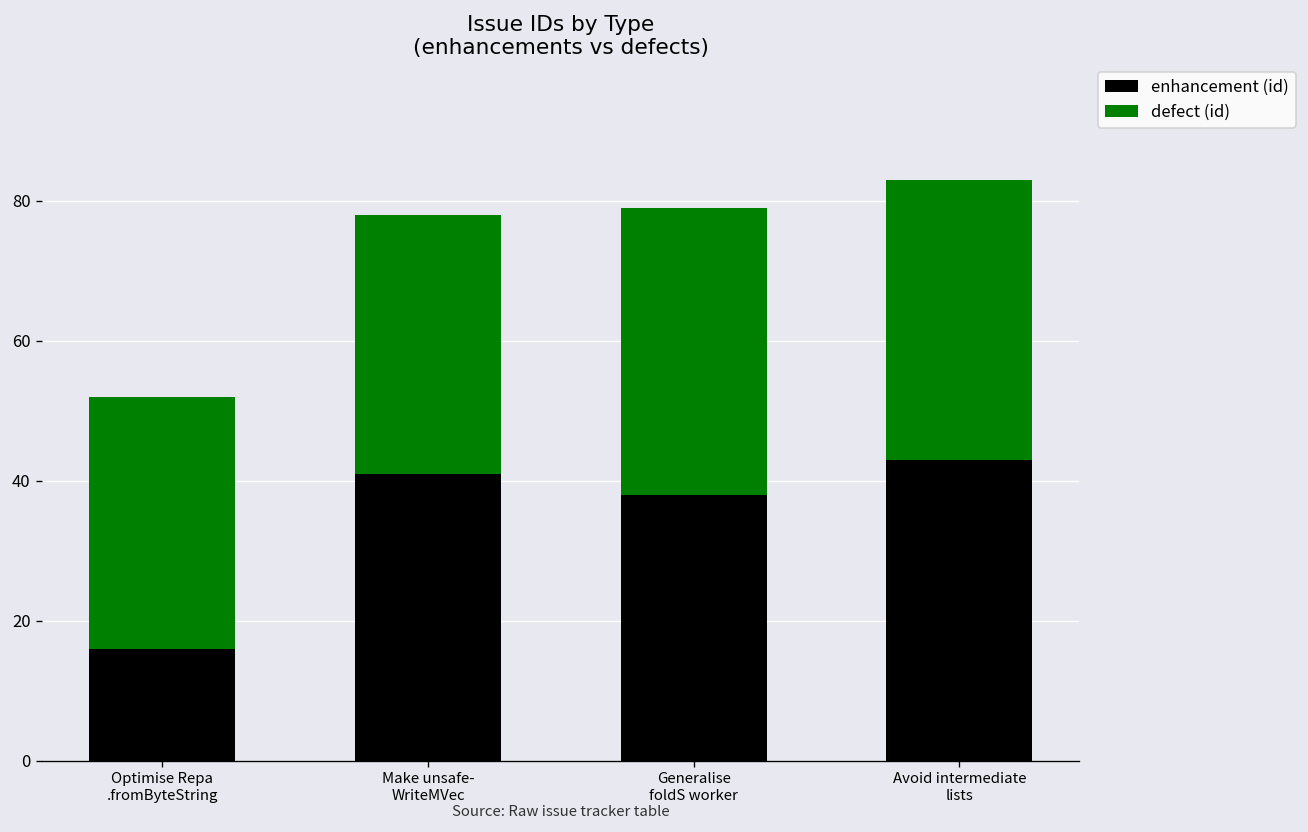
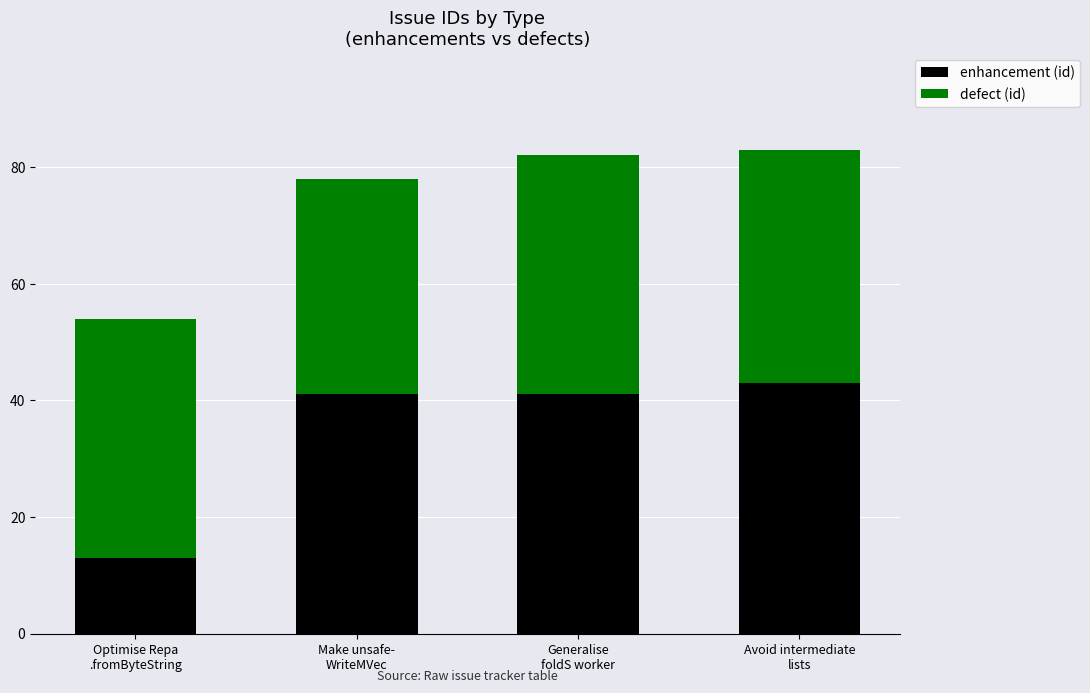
enhancement (id), Optimise Repa .fromByteString: 16 -> 13
defect (id), Optimise Repa .fromByteString: 36 -> 41
enhancement (id), Generalise foldS worker: 38 -> 41
